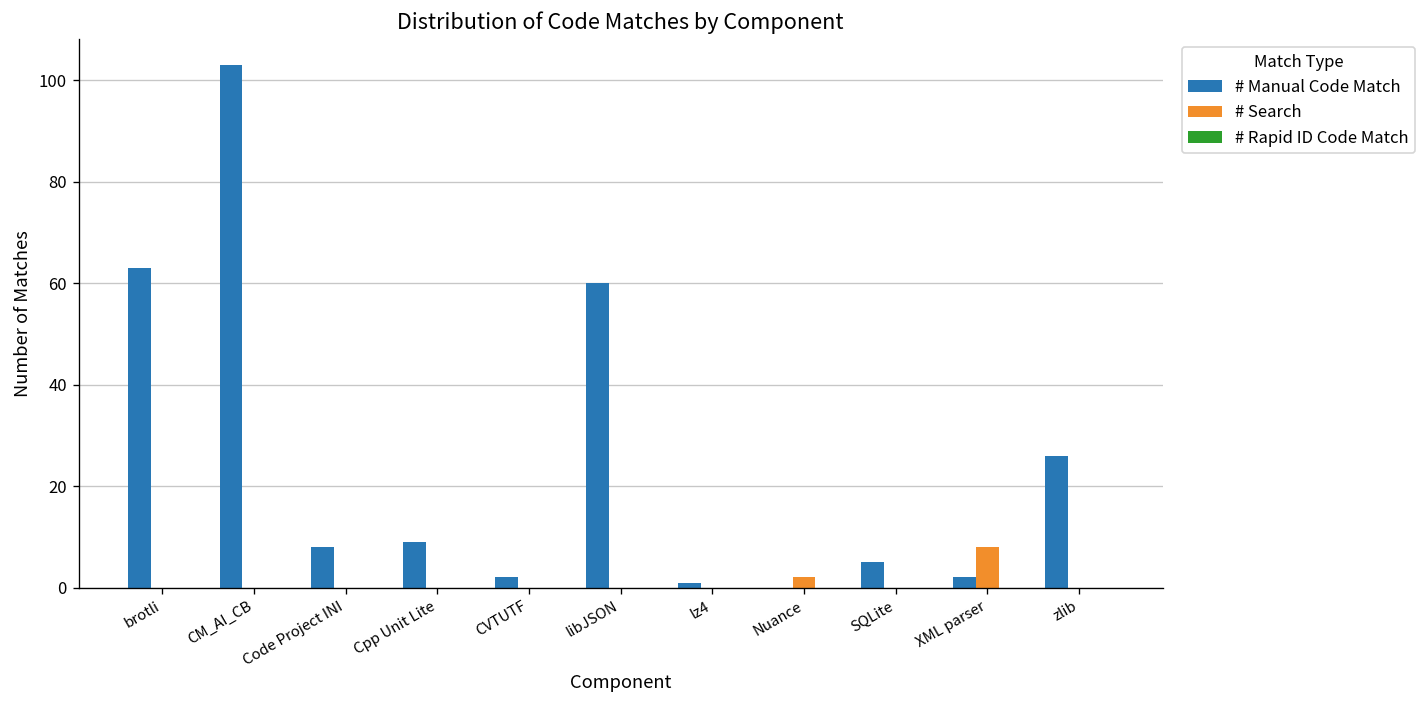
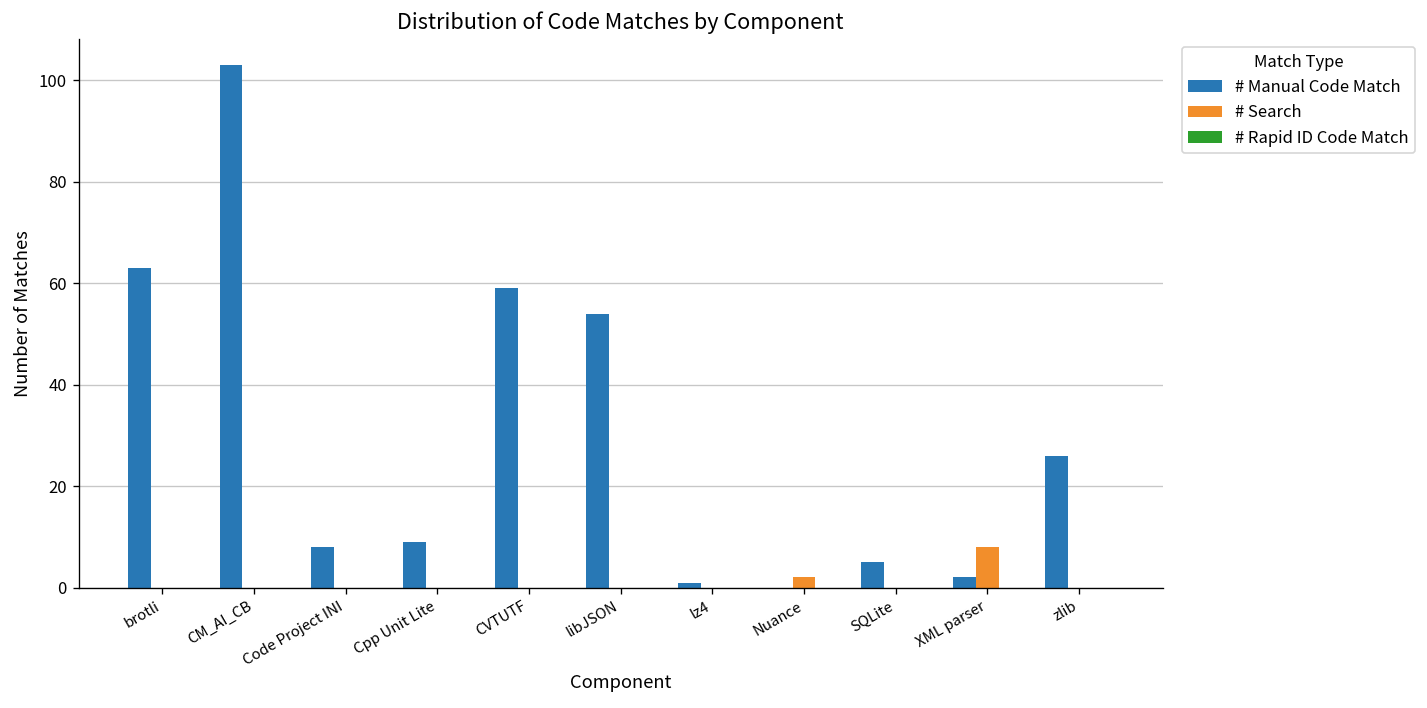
# Manual Code Match, CVTUTF: 2 -> 59
# Manual Code Match, libJSON: 60 -> 54
